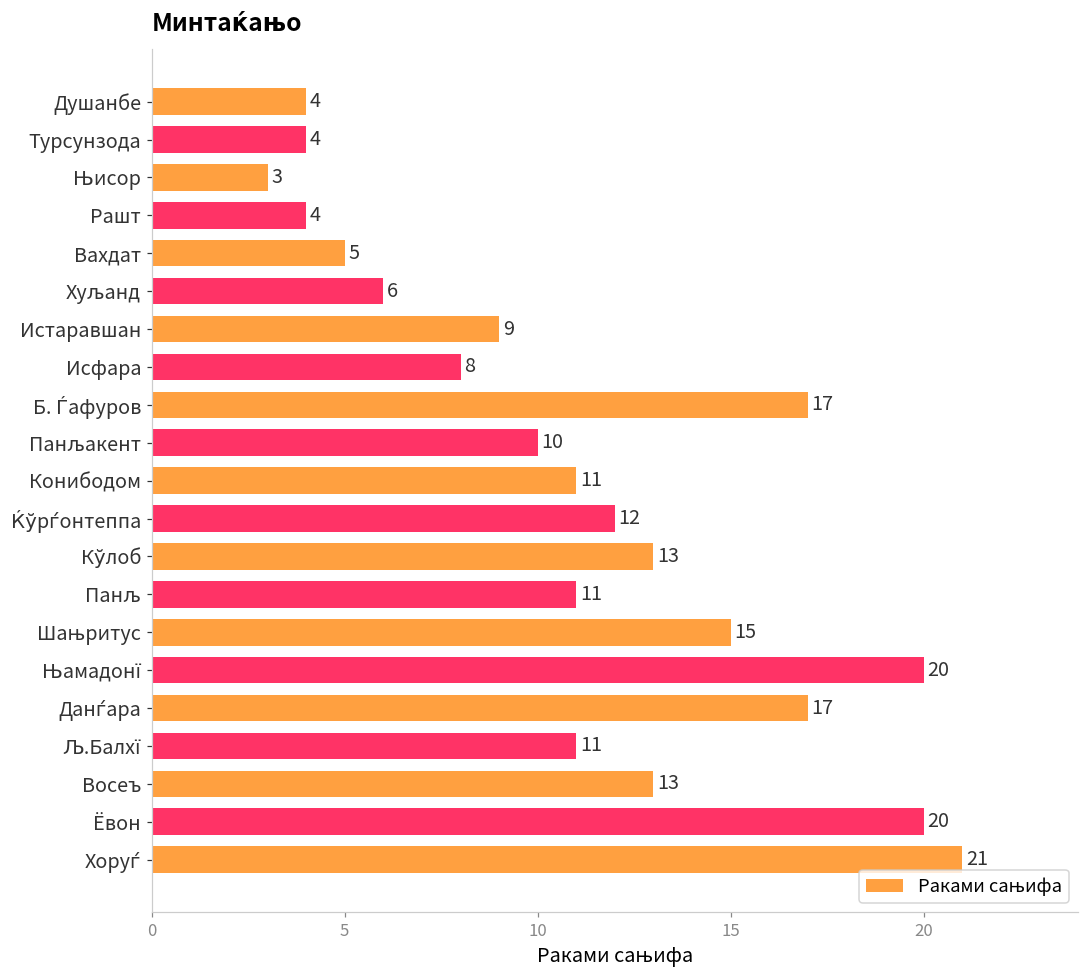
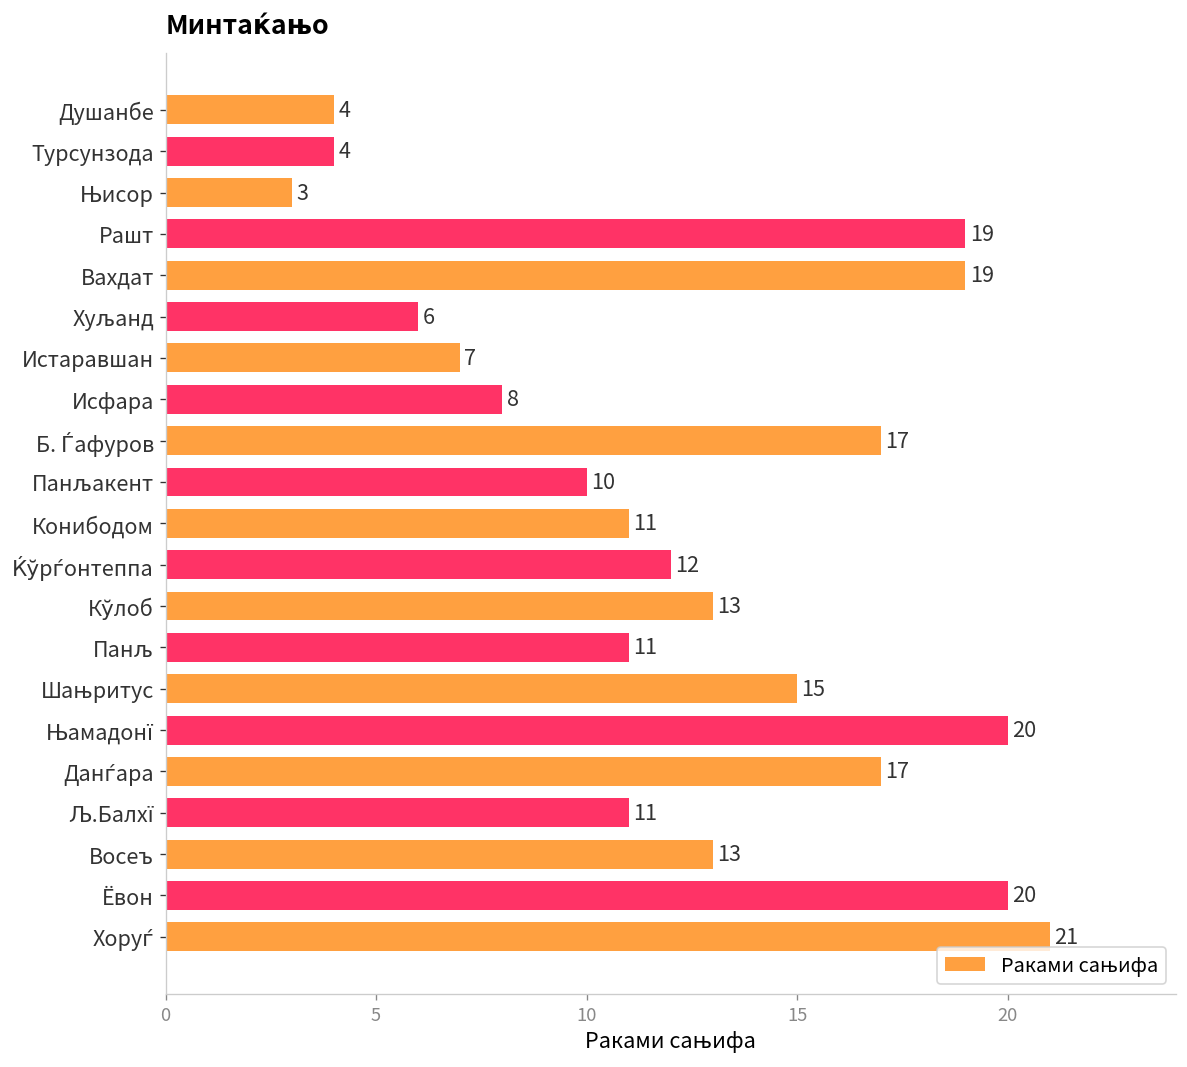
Рашт: 4 -> 19
Вахдат: 5 -> 19
Истаравшан: 9 -> 7
